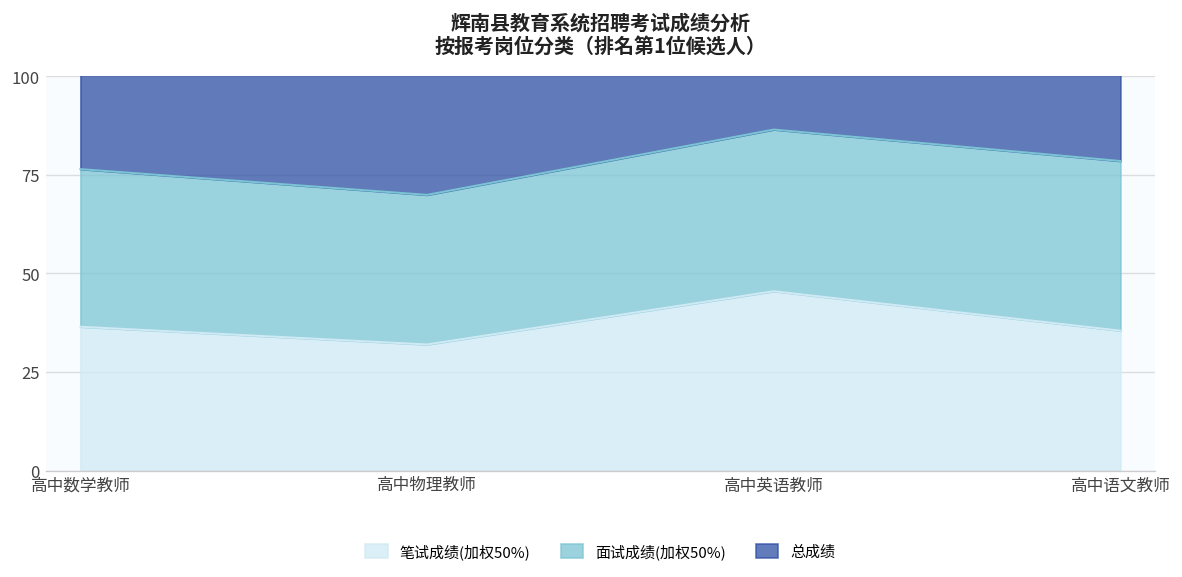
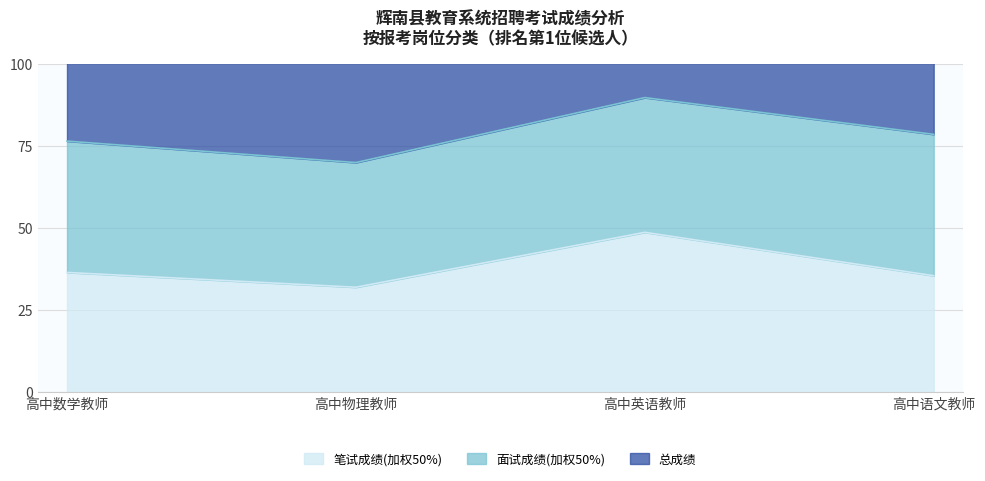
笔试成绩(加权50%), 高中英语教师: 46 -> 49
